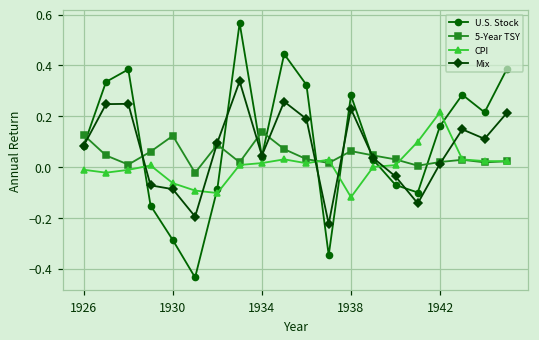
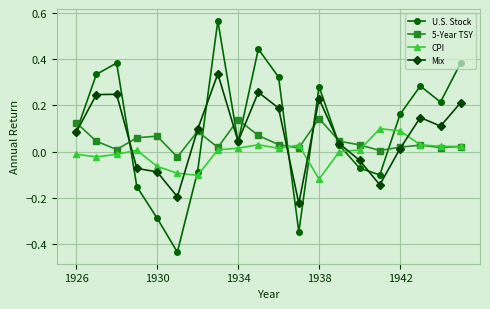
5-Year TSY, 1930: 0.12 -> 0.07
5-Year TSY, 1938: 0.06 -> 0.14
CPI, 1942: 0.22 -> 0.09
